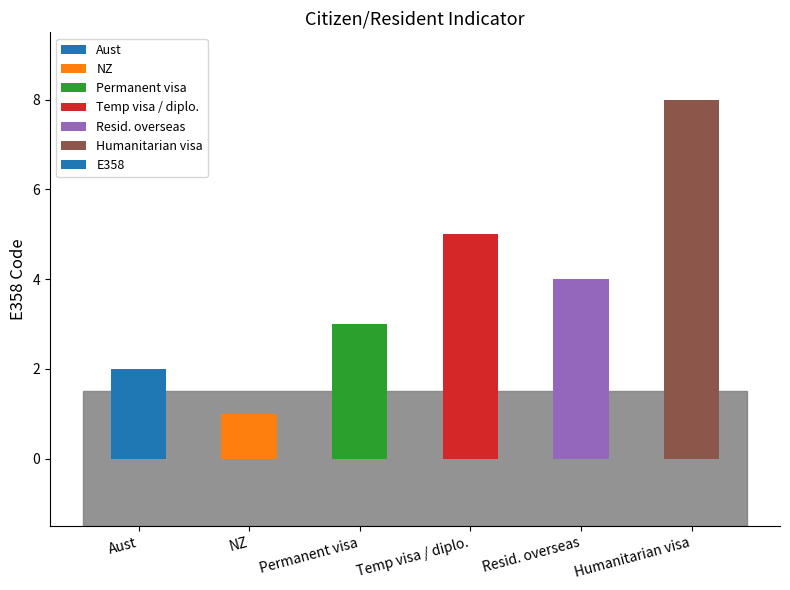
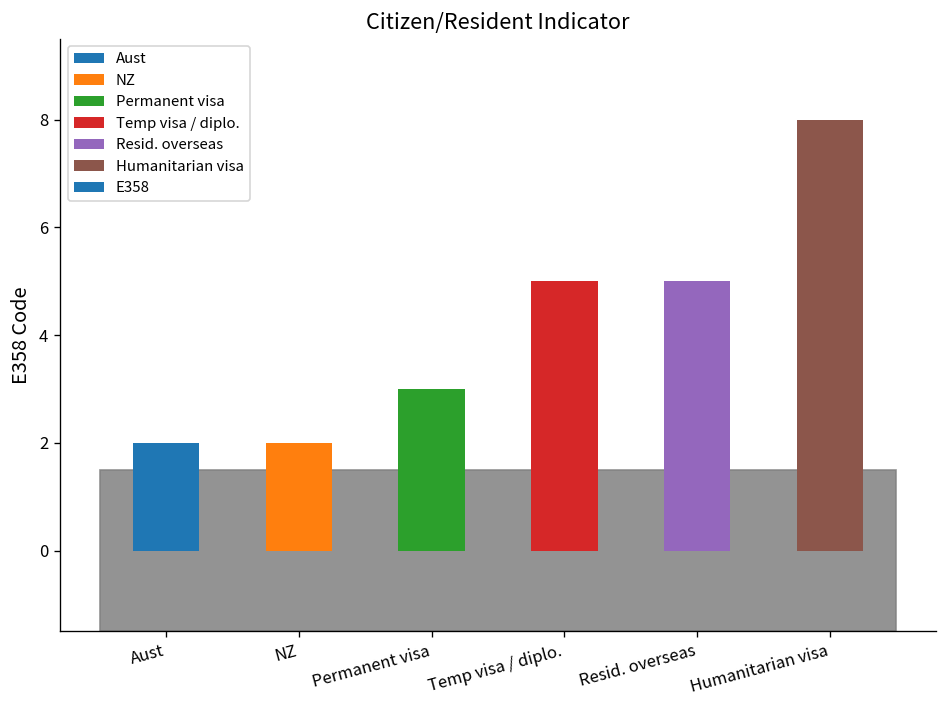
NZ: 1 -> 2
Resid. overseas: 4 -> 5
